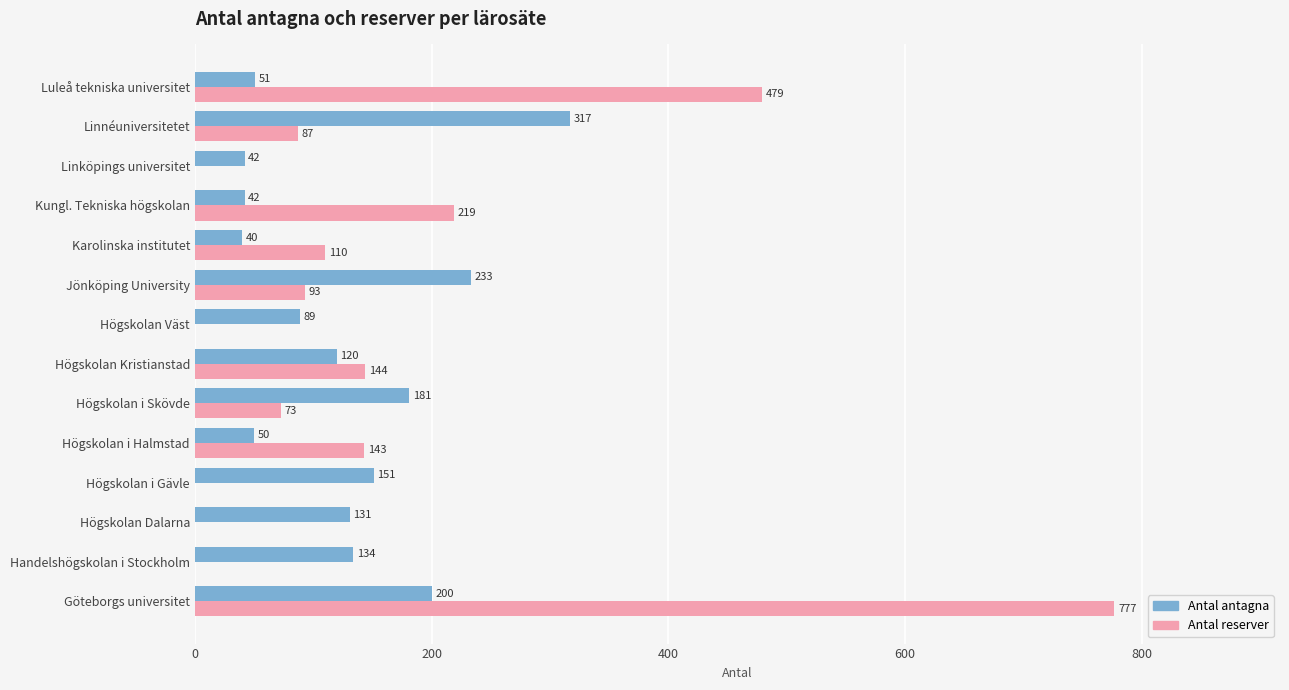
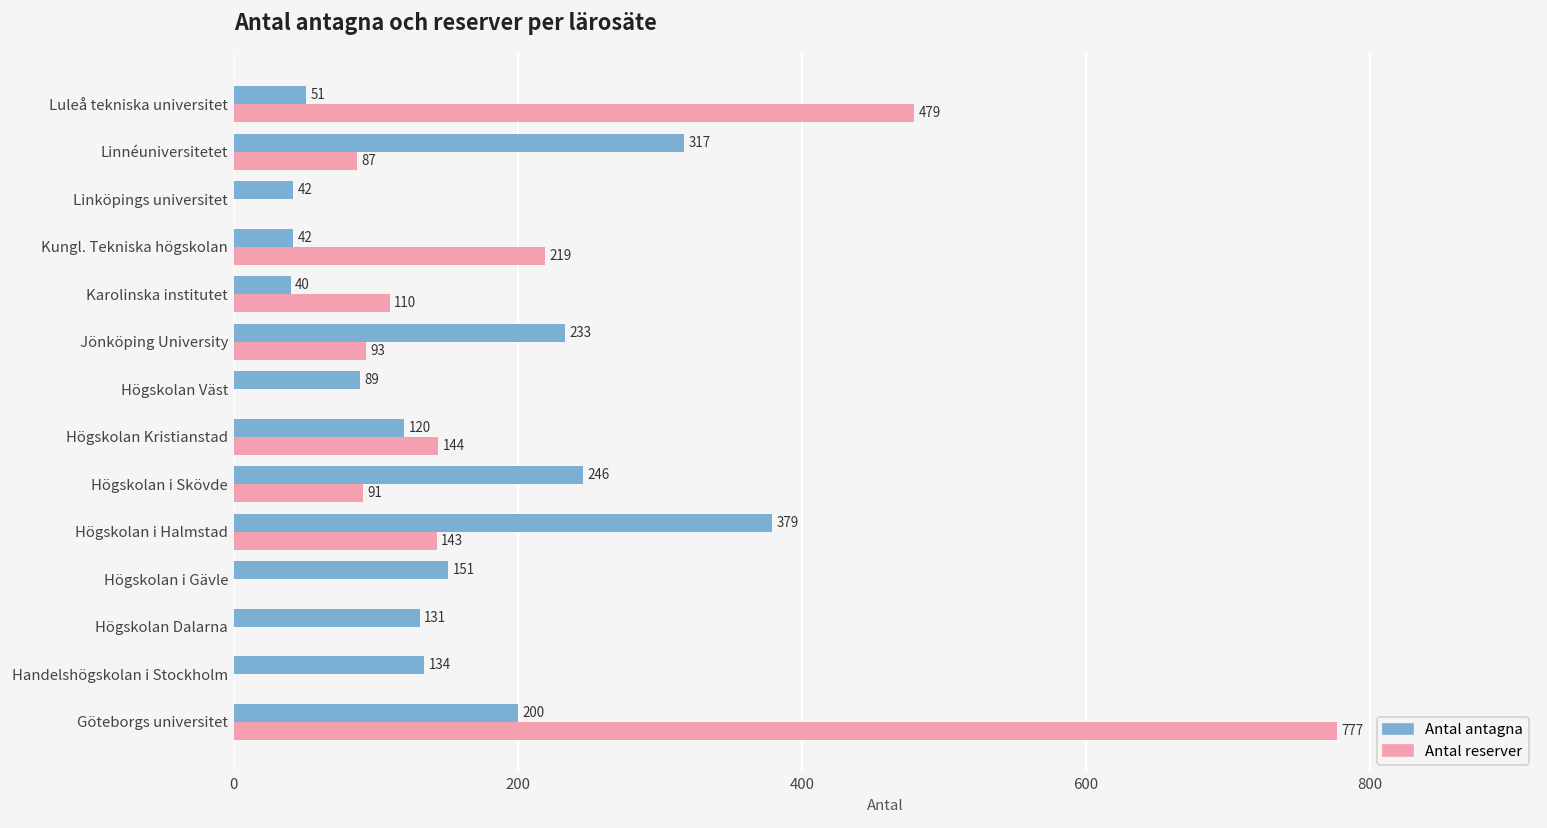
Antal antagna, Högskolan i Skövde: 181 -> 246
Antal reserver, Högskolan i Skövde: 73 -> 91
Antal antagna, Högskolan i Halmstad: 50 -> 379
